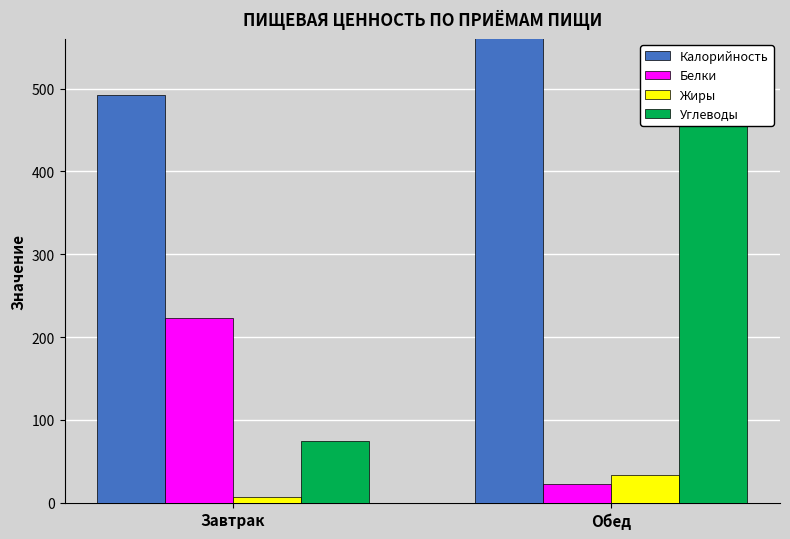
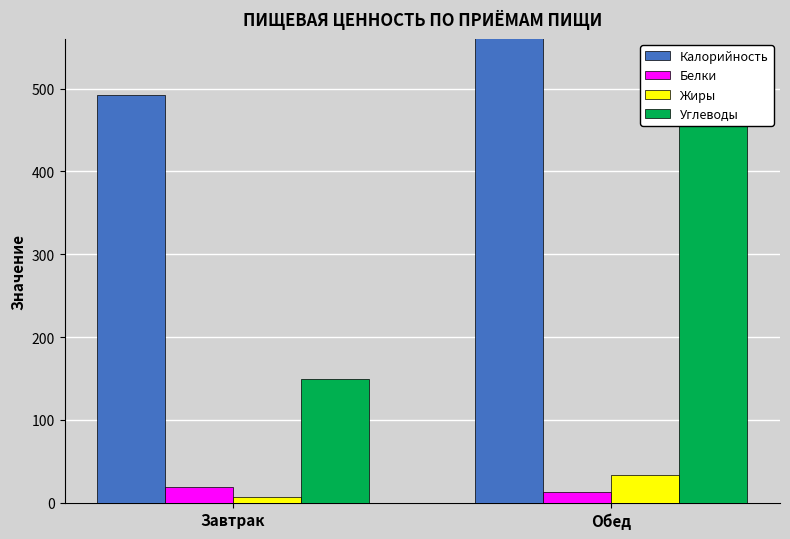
Белки, Завтрак: 220 -> 20
Углеводы, Завтрак: 80 -> 150
Белки, Обед: 20 -> 10
